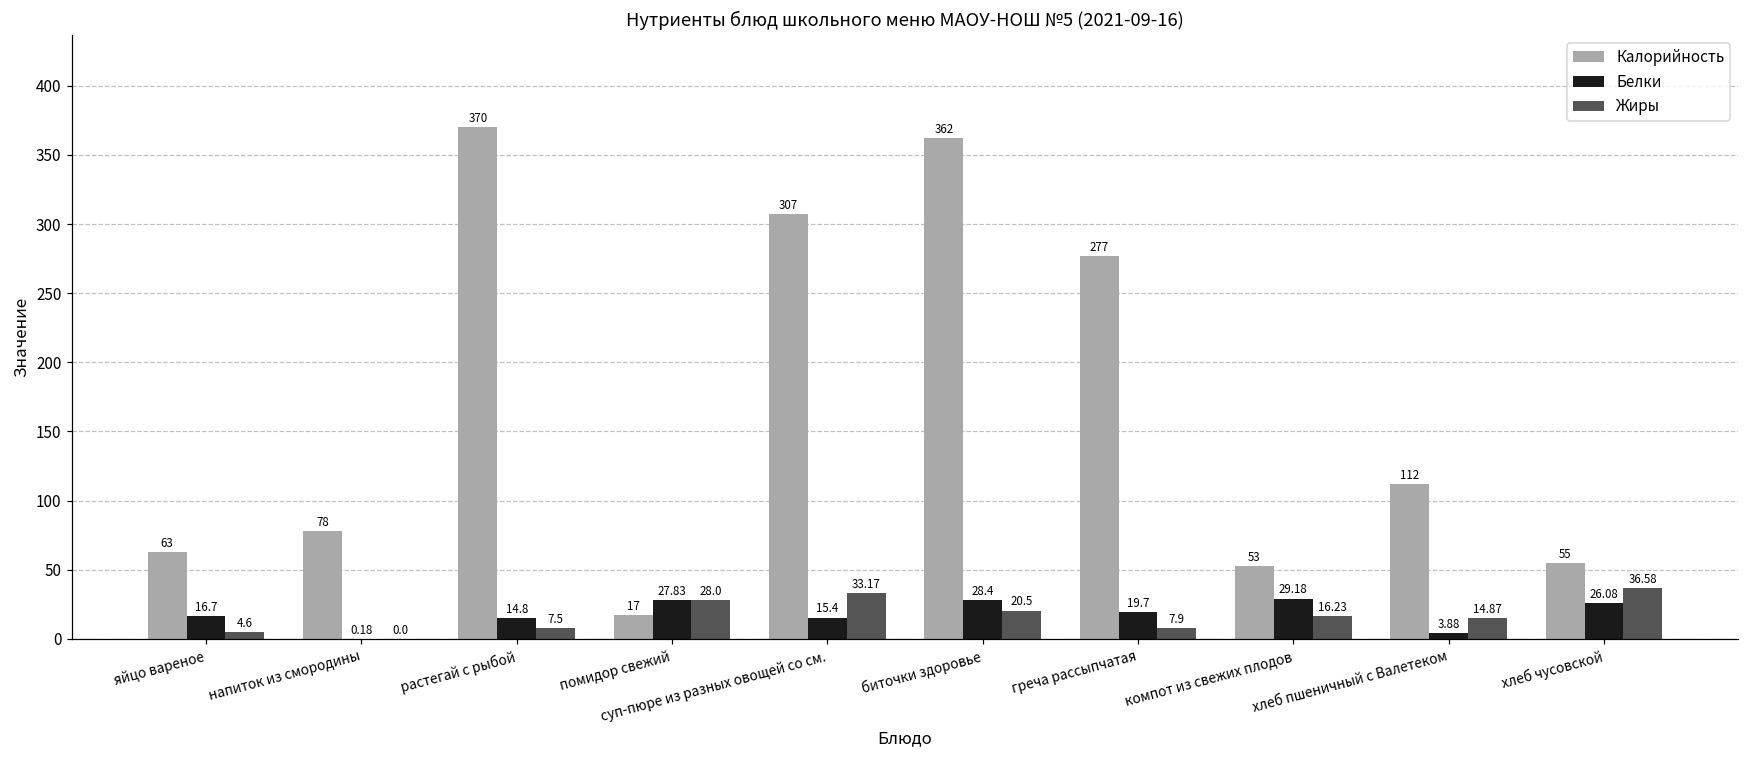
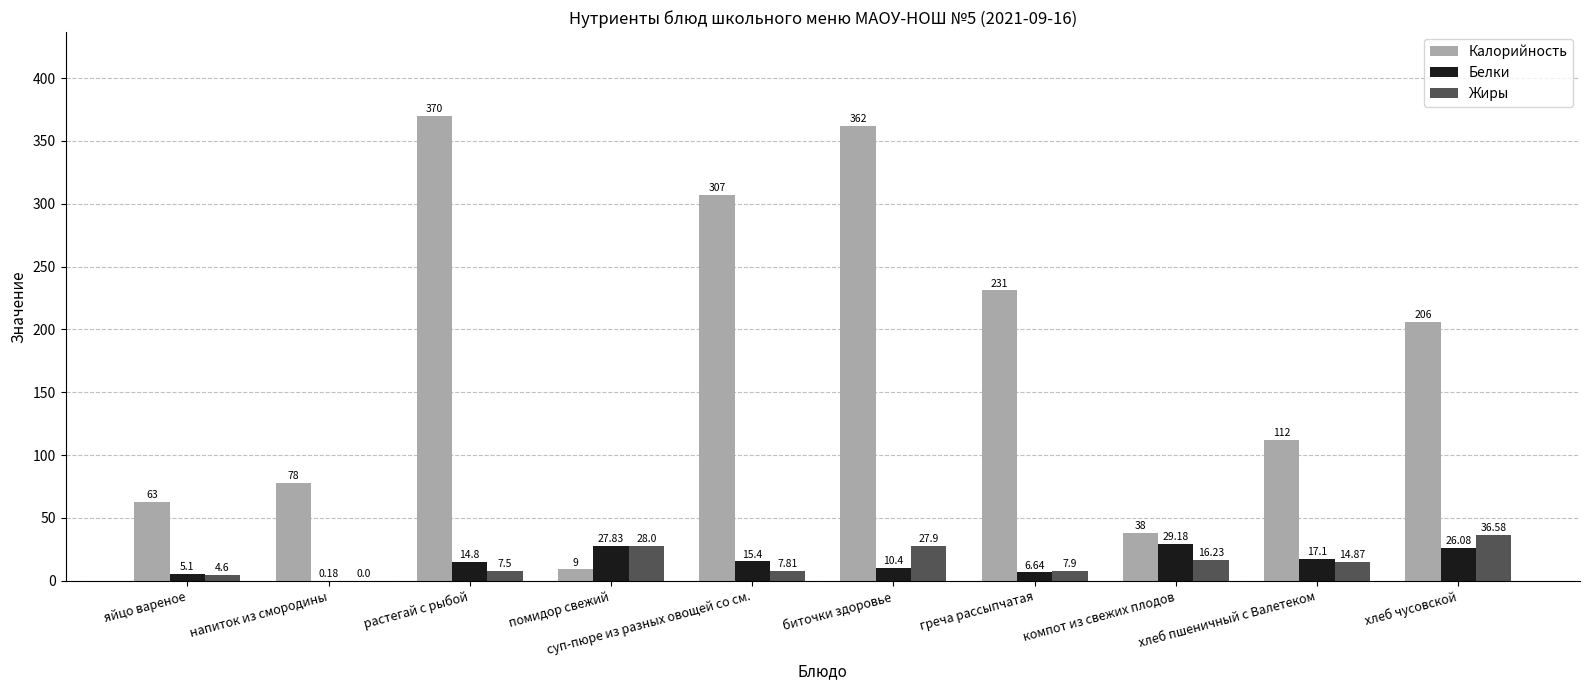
Белки, яйцо вареное: 16.7 -> 5.1
Калорийность, помидор свежий: 17 -> 9
Жиры, суп-пюре из разных овощей со см.: 33.17 -> 7.81
Белки, биточки здоровье: 28.4 -> 10.4
Жиры, биточки здоровье: 20.5 -> 27.9
Калорийность, греча рассыпчатая: 277 -> 231
Белки, греча рассыпчатая: 19.7 -> 6.64
Калорийность, компот из свежих плодов: 53 -> 38
Белки, хлеб пшеничный с Валетеком: 3.88 -> 17.1
Калорийность, хлеб чусовской: 55 -> 206
